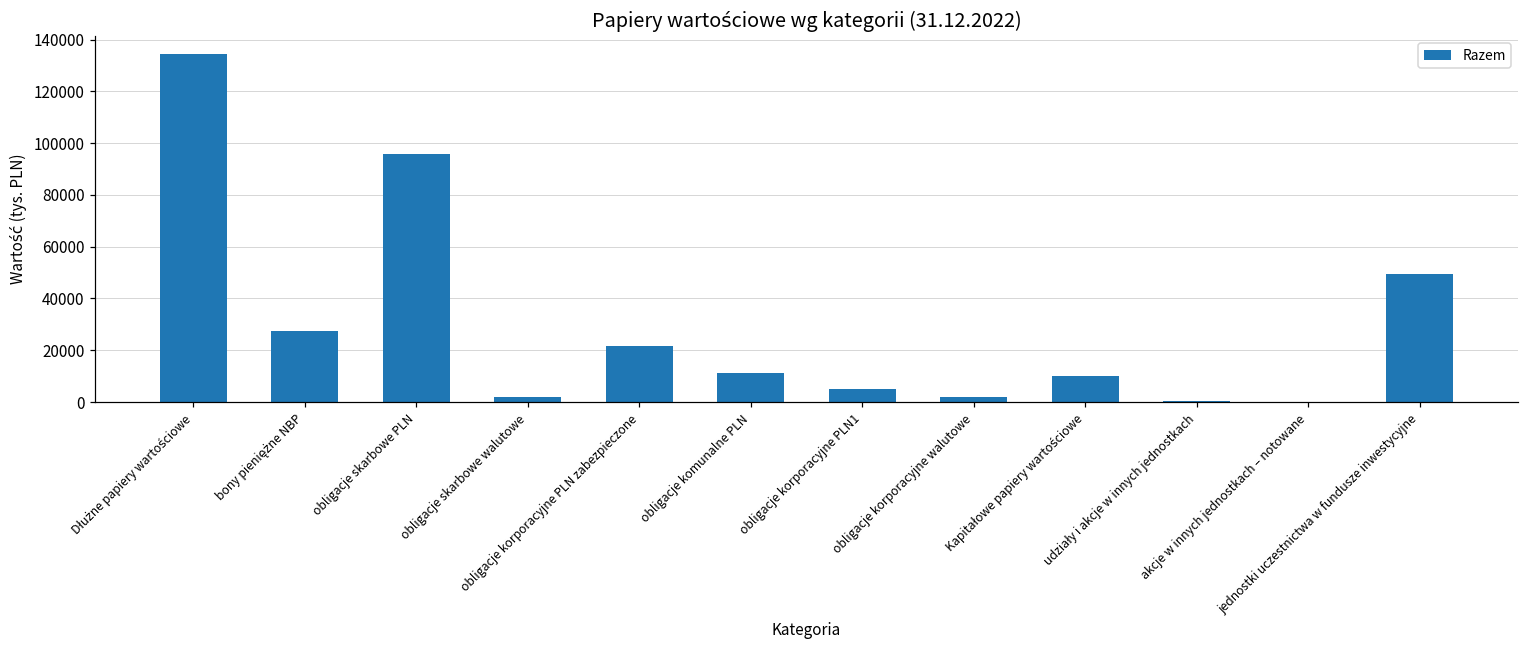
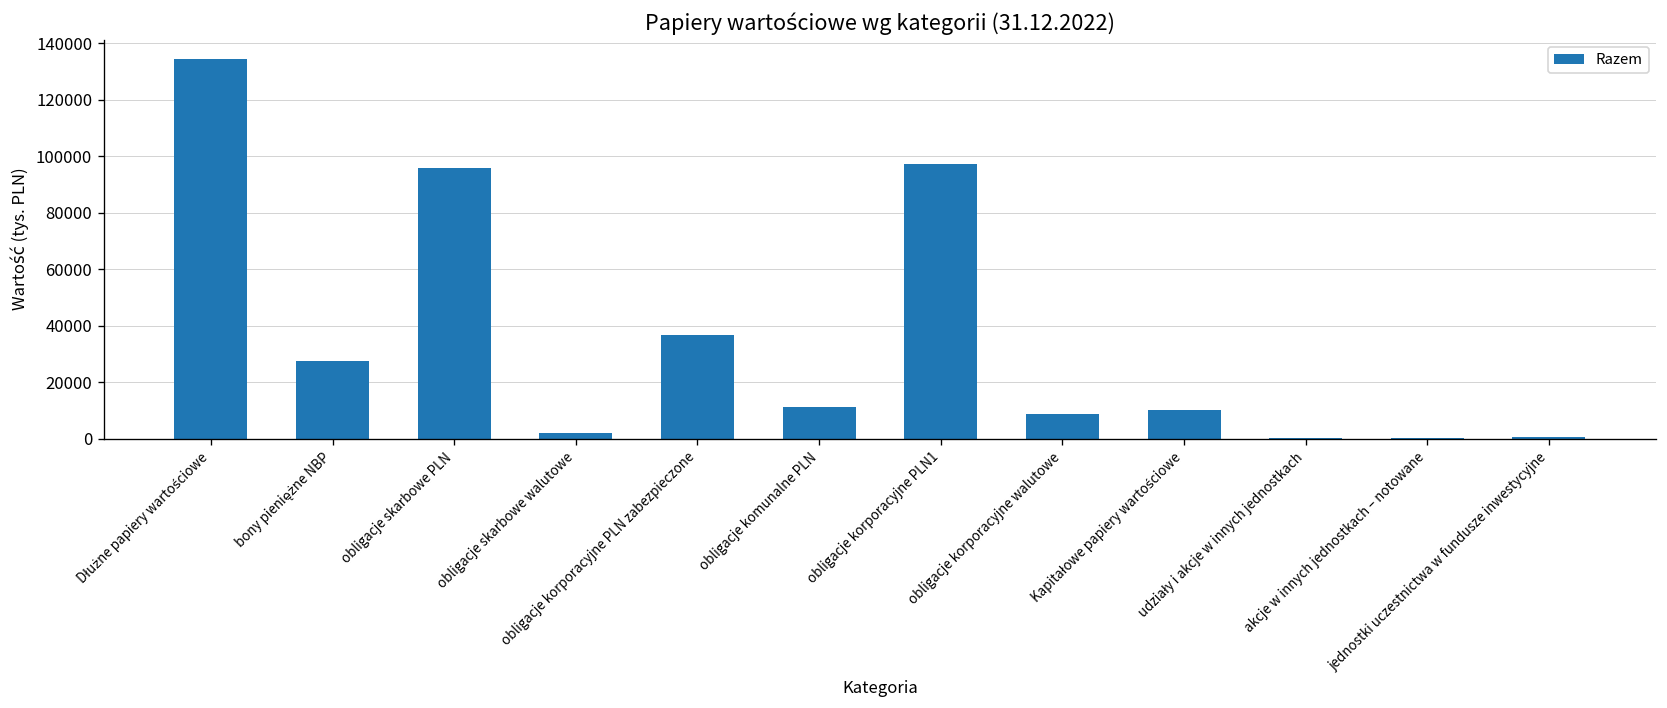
obligacje korporacyjne PLN zabezpieczone: 21000 -> 37000
obligacje korporacyjne PLN1: 5000 -> 97000
obligacje korporacyjne walutowe: 2000 -> 9000
jednostki uczestnictwa w fundusze inwestycyjne: 50000 -> 1000
